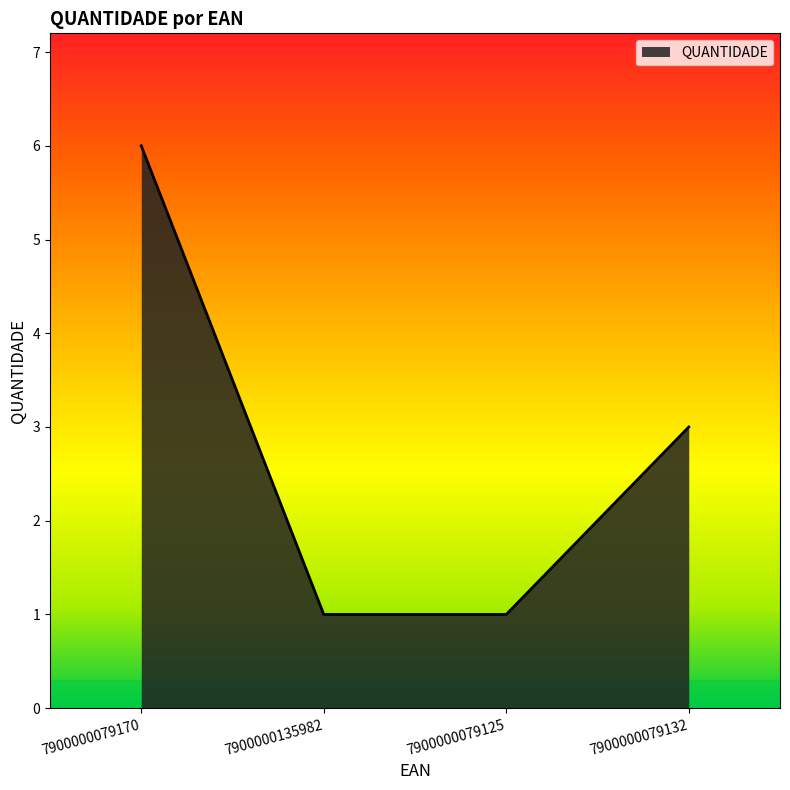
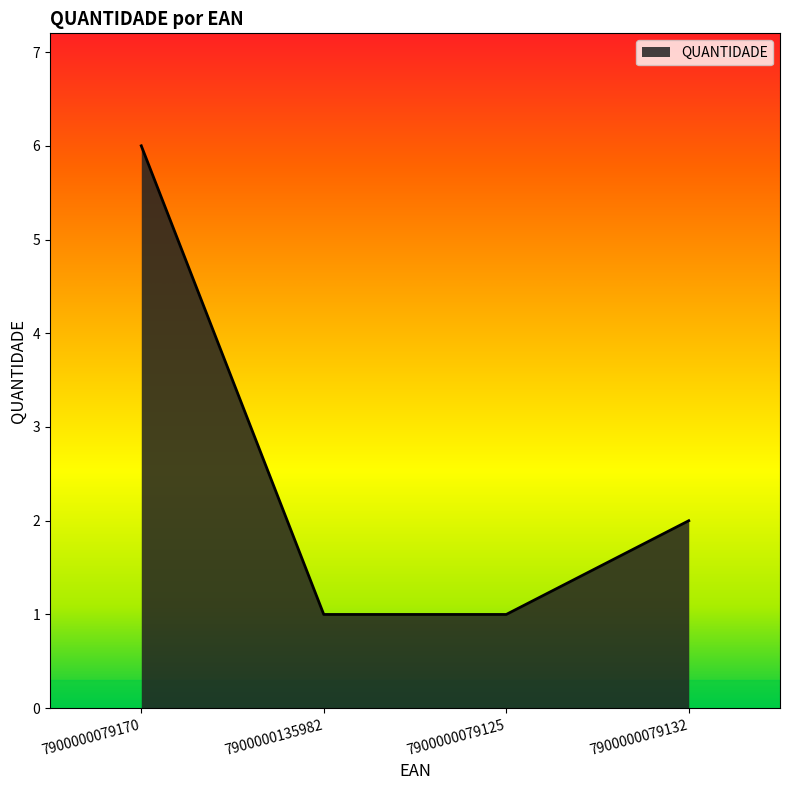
7900000079132: 3 -> 2
